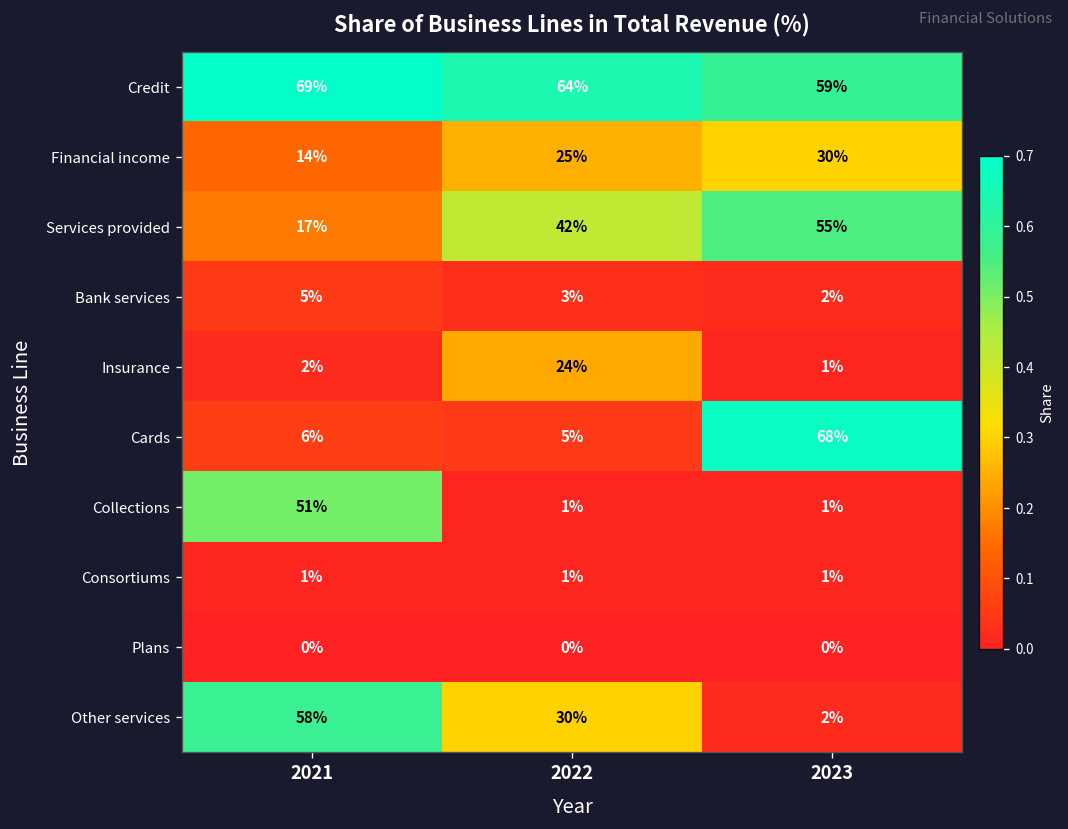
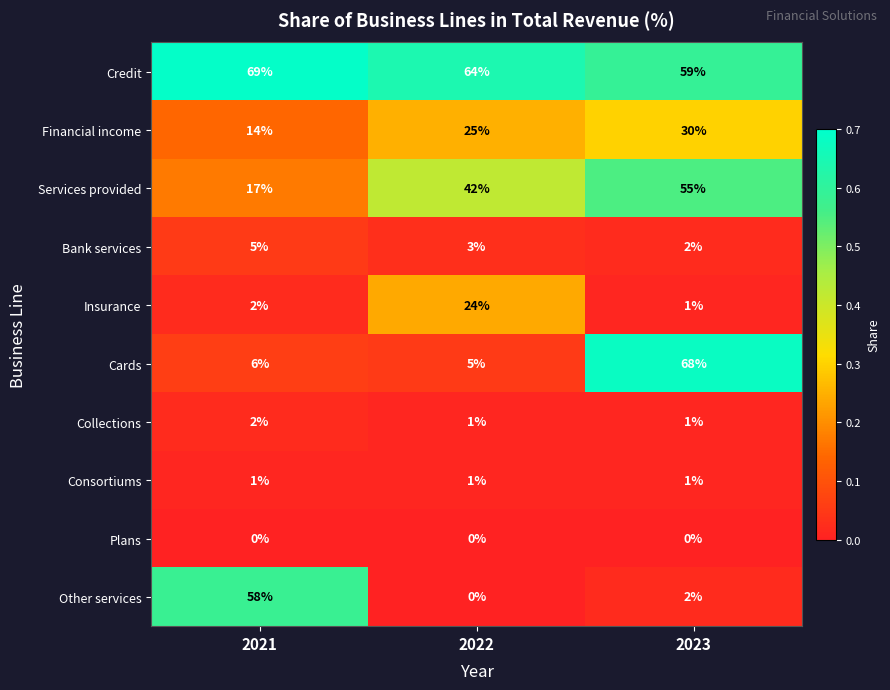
Collections, 2021: 51% -> 2%
Other services, 2022: 30% -> 0%
